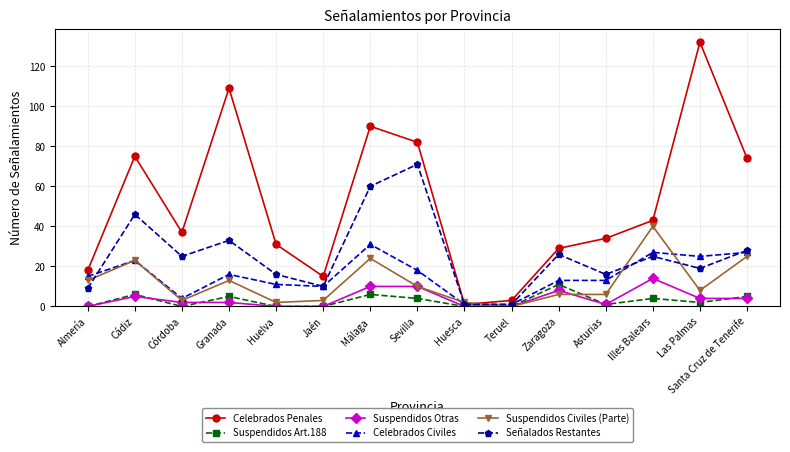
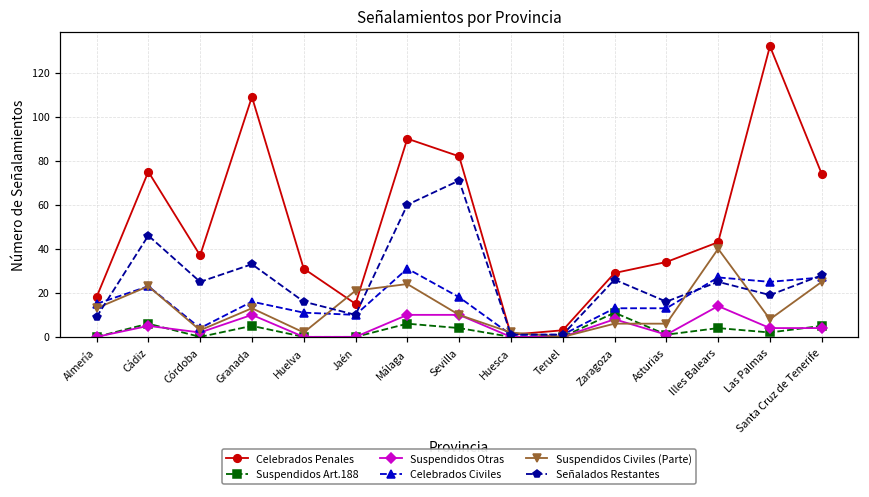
Suspendidos Otras, Granada: 2 -> 10
Suspendidos Civiles (Parte), Jaén: 3 -> 21
